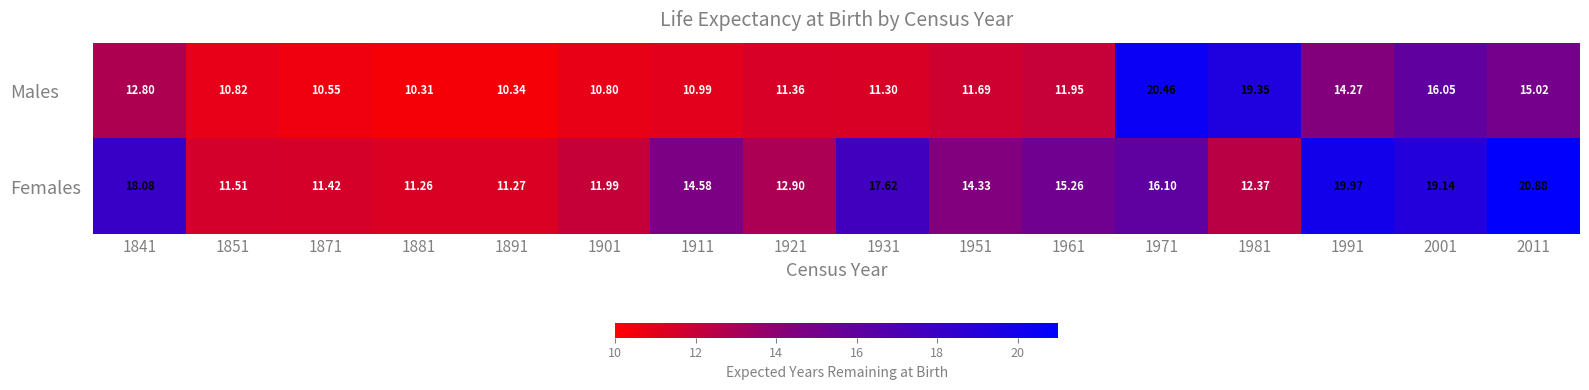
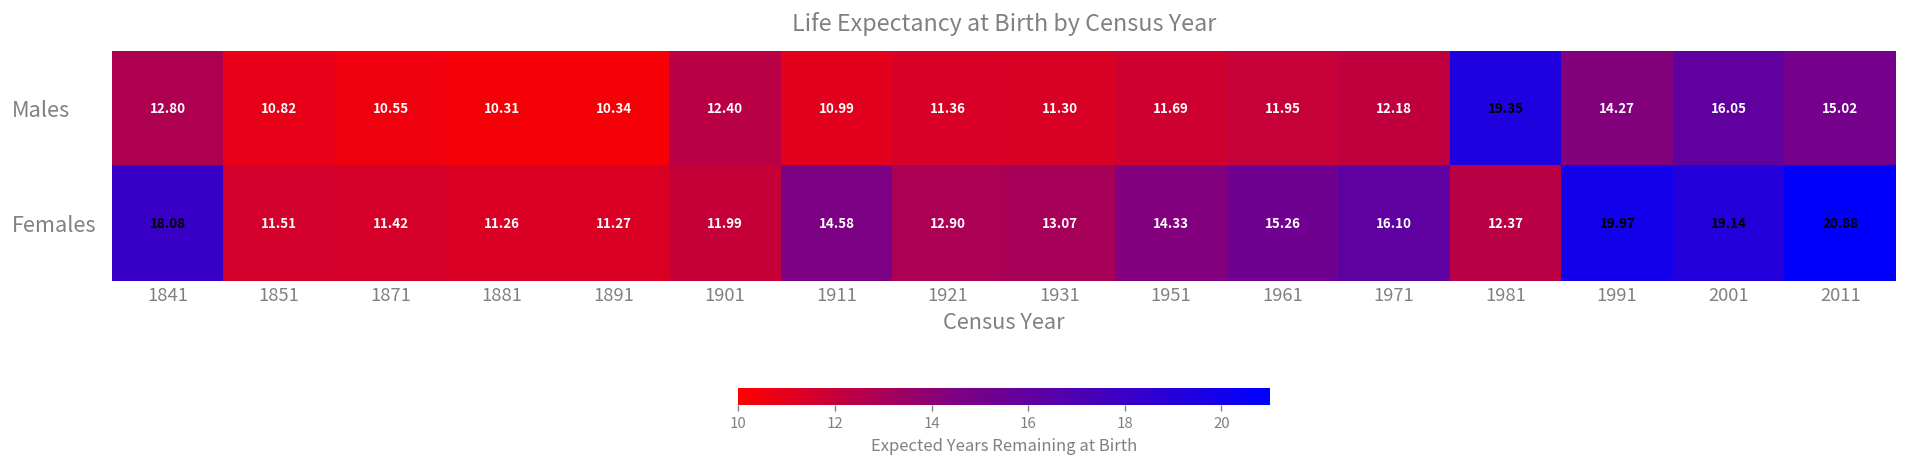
Males, 1901: 10.80 -> 12.40
Males, 1971: 20.46 -> 12.18
Females, 1931: 17.62 -> 13.07
